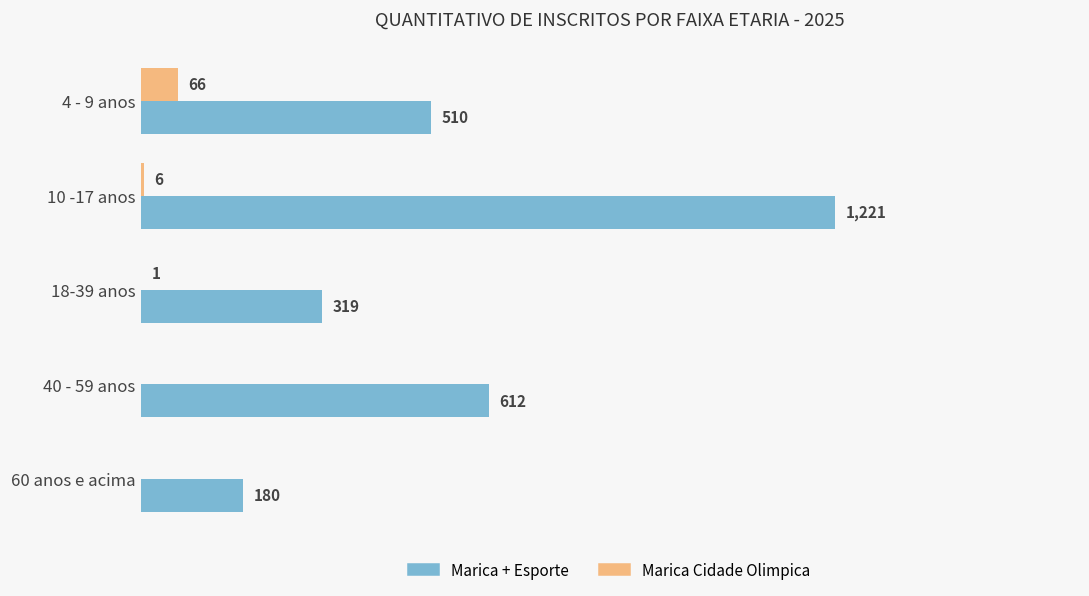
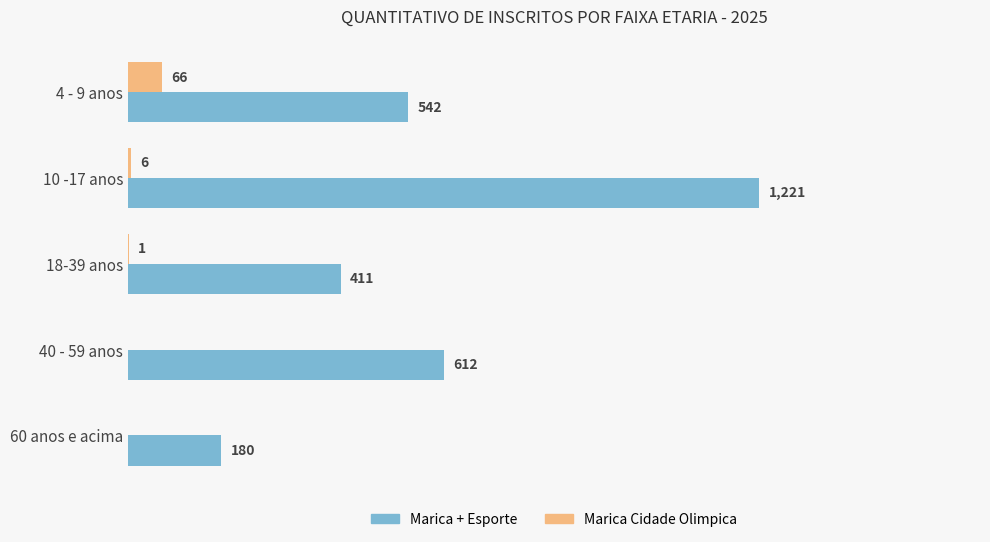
Marica + Esporte, 4 - 9 anos: 510 -> 542
Marica + Esporte, 18-39 anos: 319 -> 411
